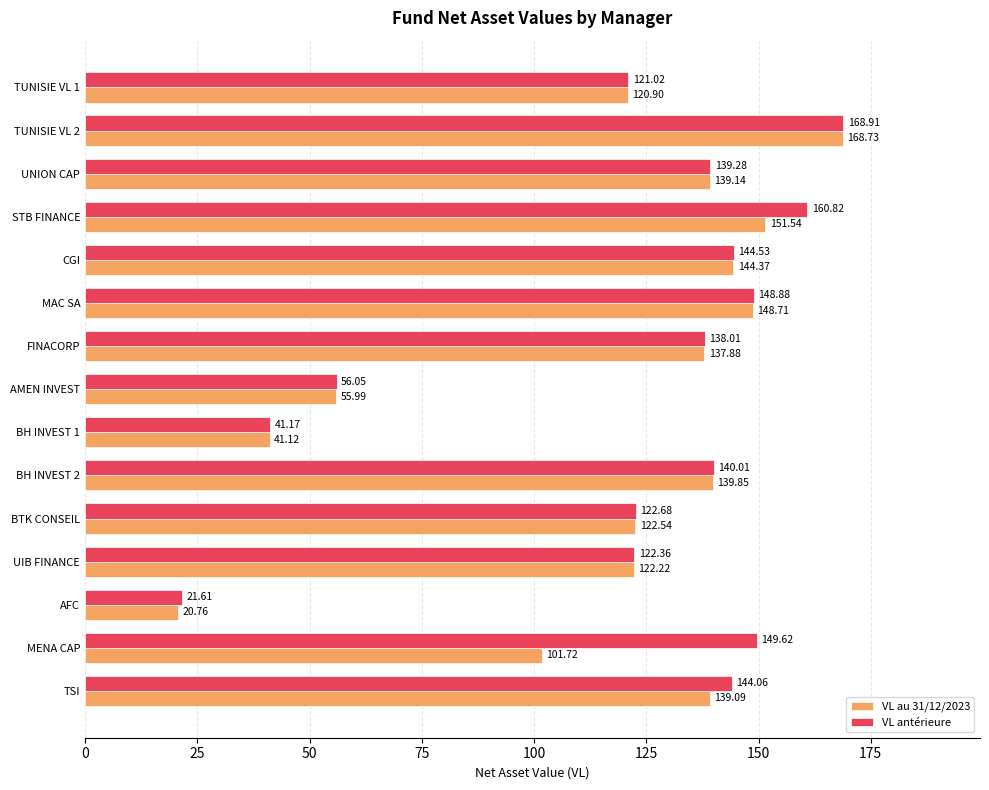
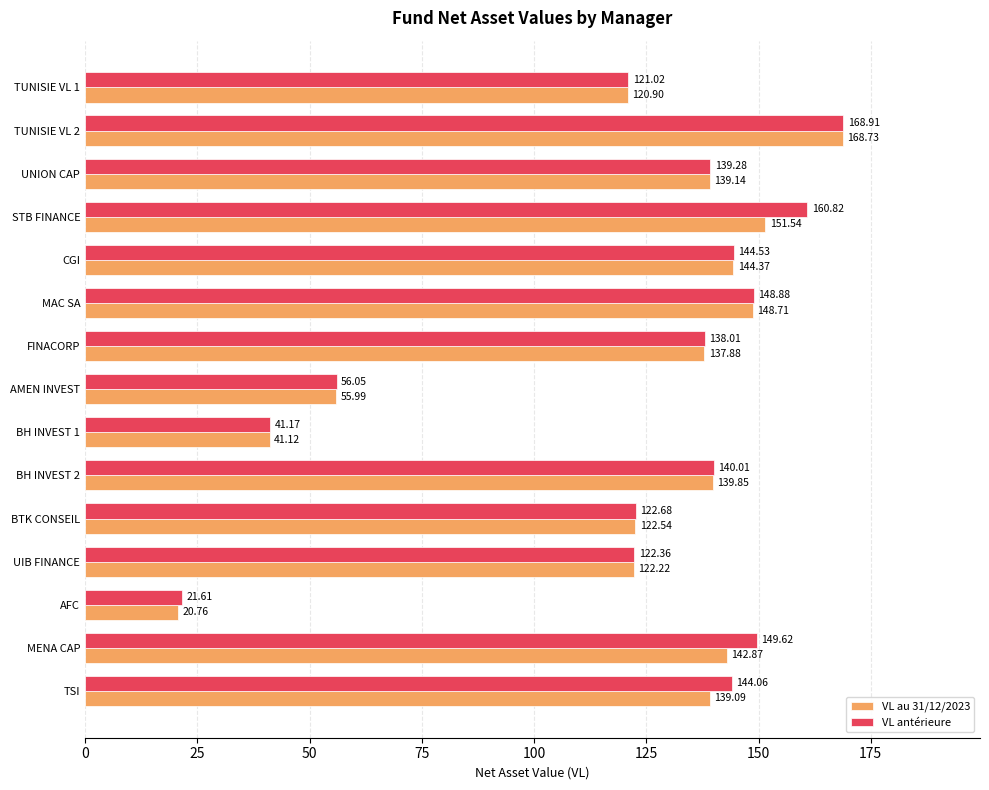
VL au 31/12/2023, MENA CAP: 101.72 -> 142.87
